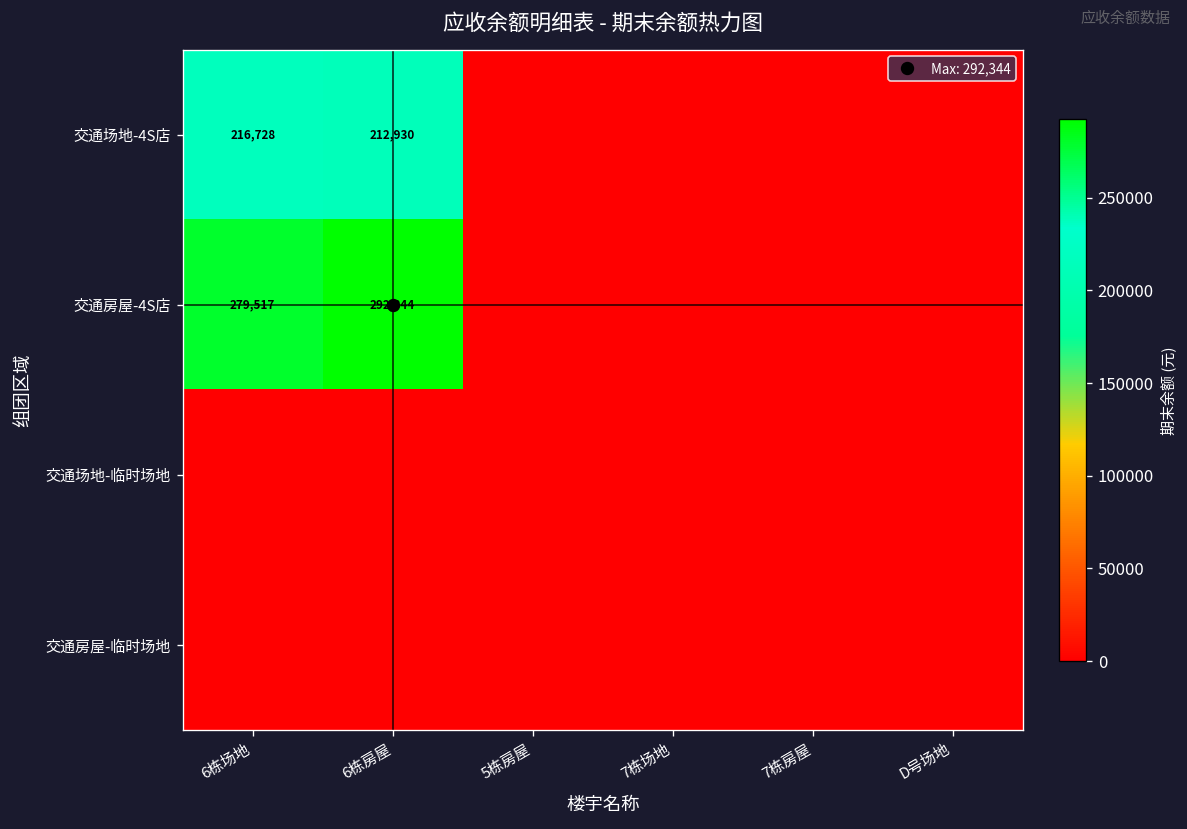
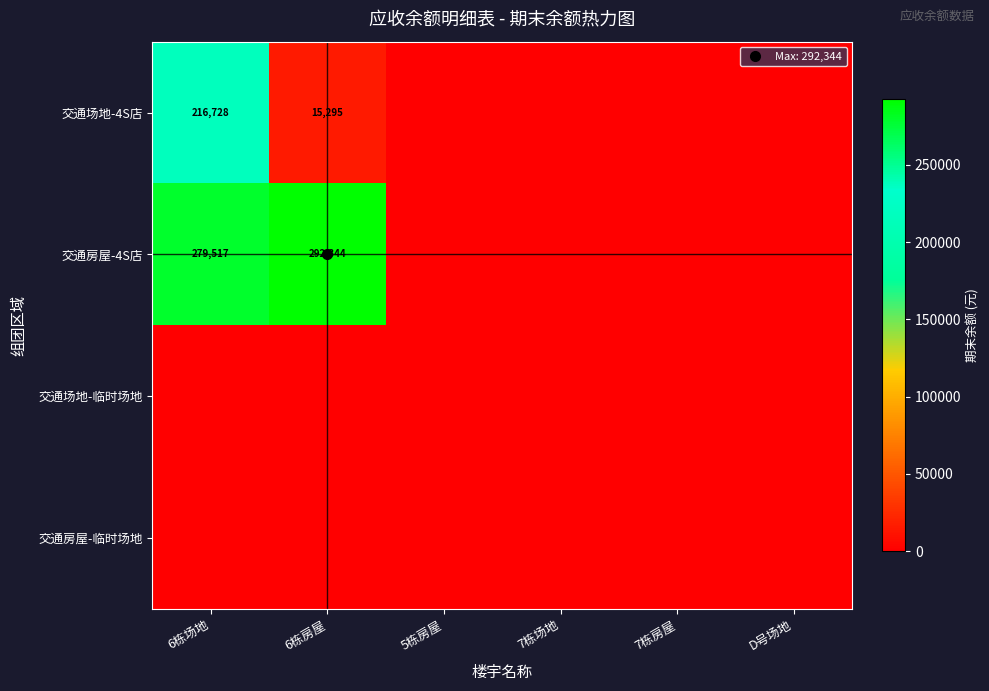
交通场地-4S店, 6栋房屋: 212,930 -> 15,295
